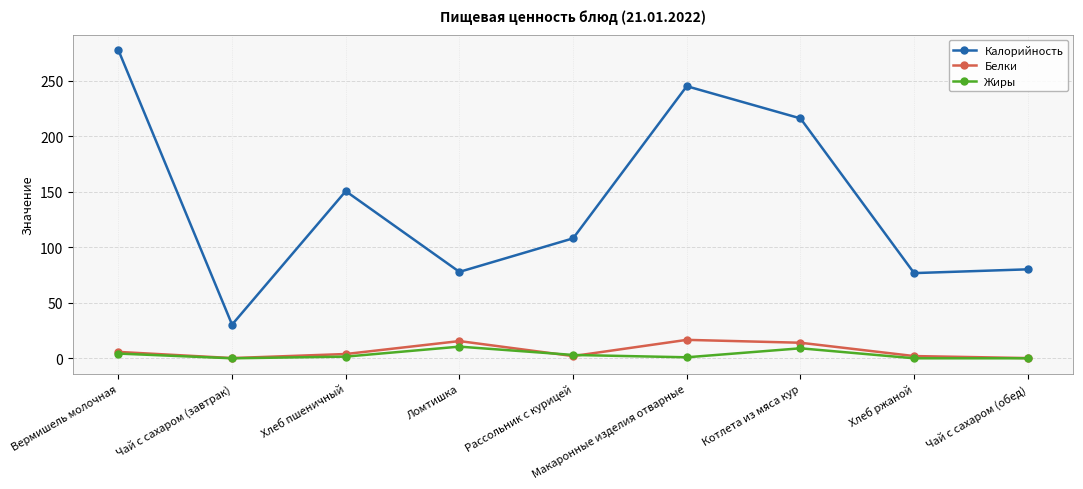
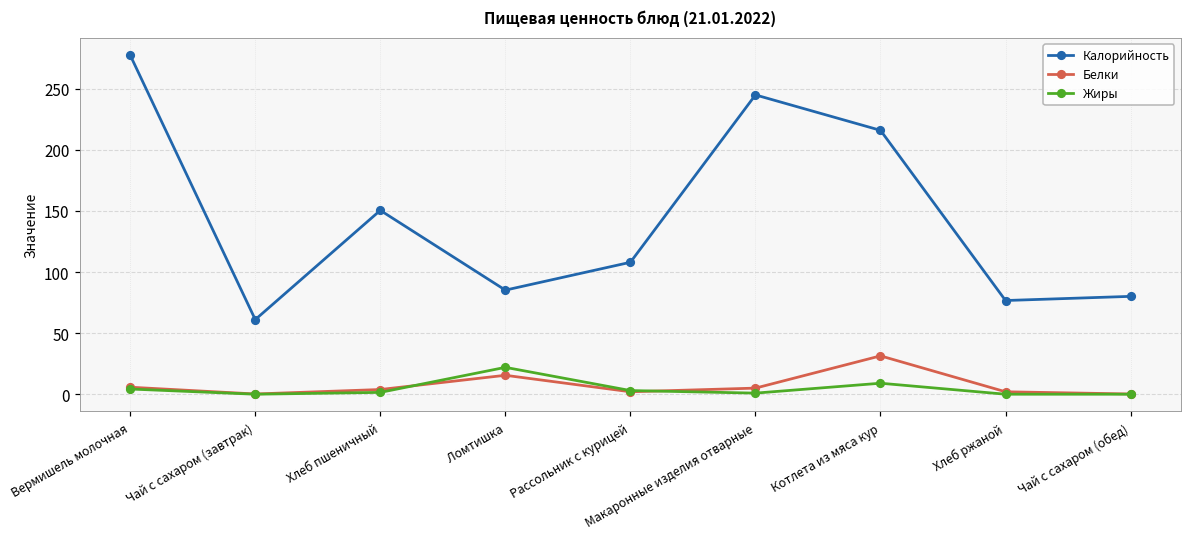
Калорийность, Чай с сахаром (завтрак): 30 -> 61
Калорийность, Ломтишка: 78 -> 85
Жиры, Ломтишка: 11 -> 22
Белки, Макаронные изделия отварные: 17 -> 5
Белки, Котлета из мяса кур: 14 -> 31
